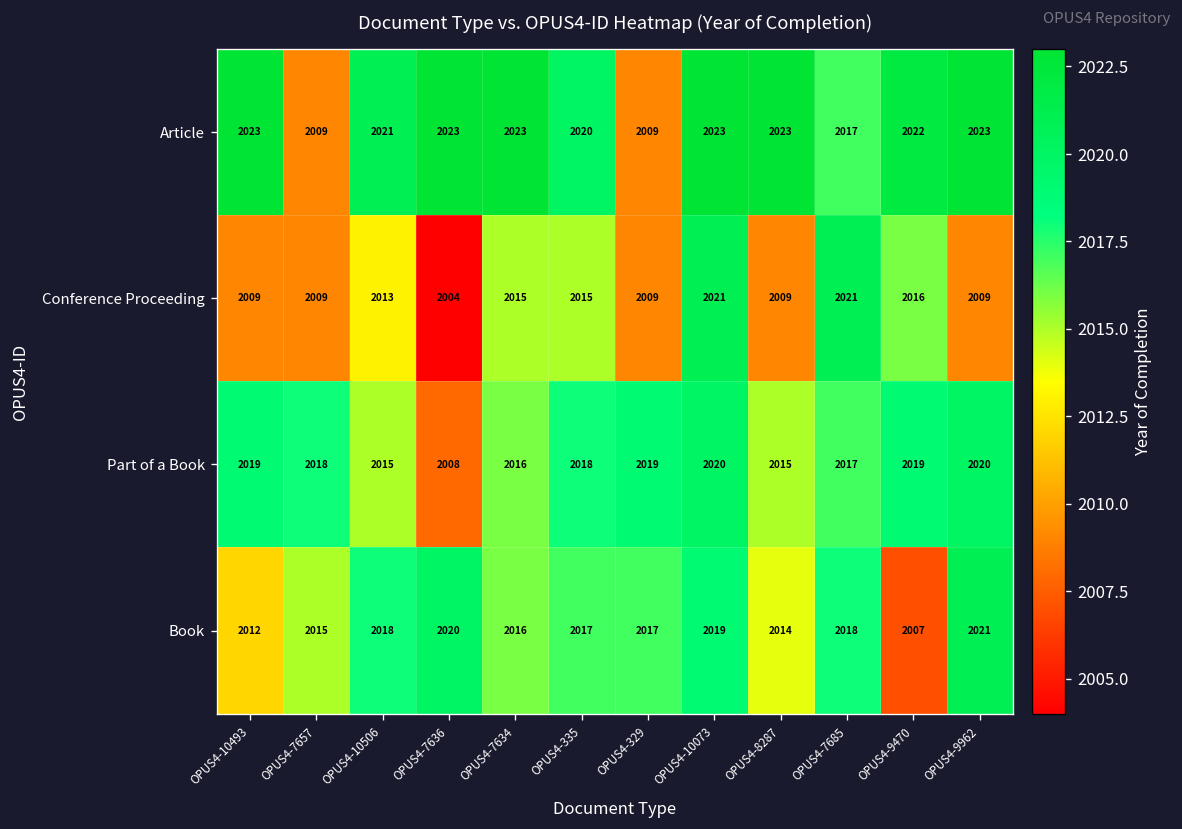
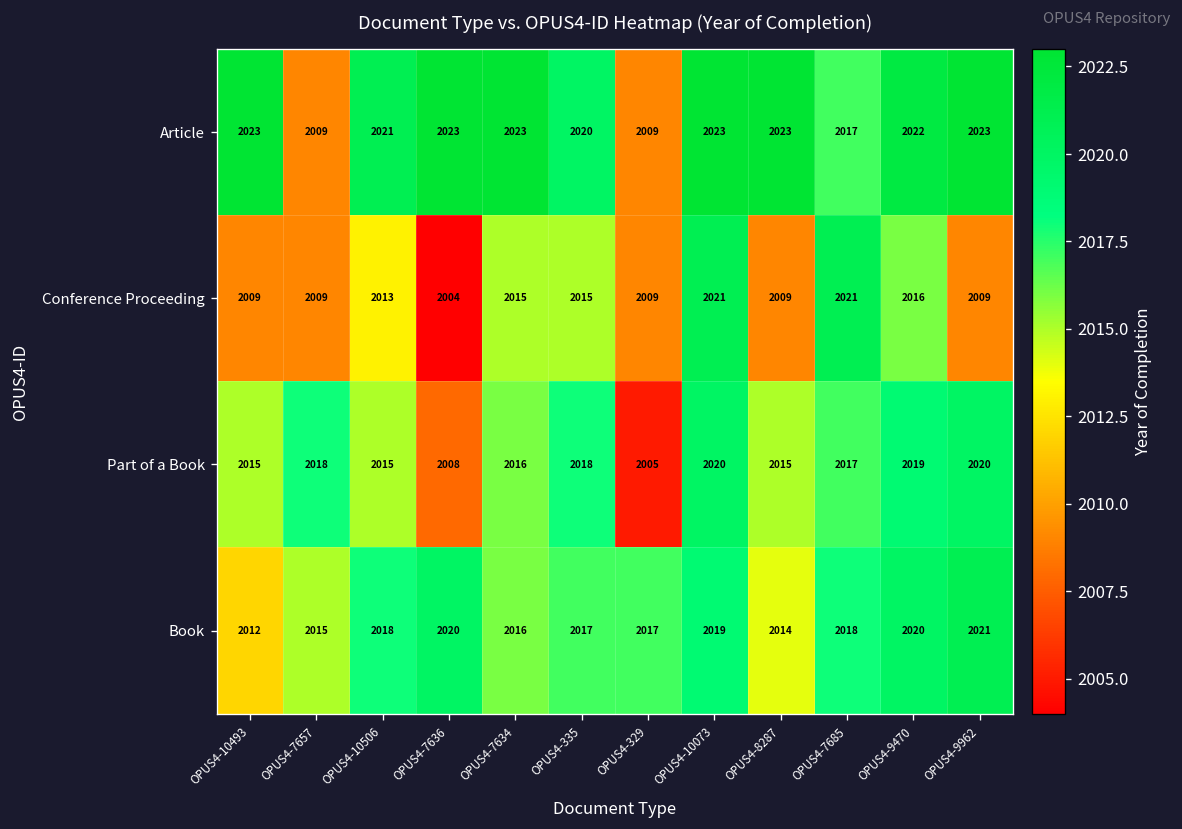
Part of a Book, OPUS4-10493: 2019 -> 2015
Part of a Book, OPUS4-329: 2019 -> 2005
Book, OPUS4-9470: 2007 -> 2020
